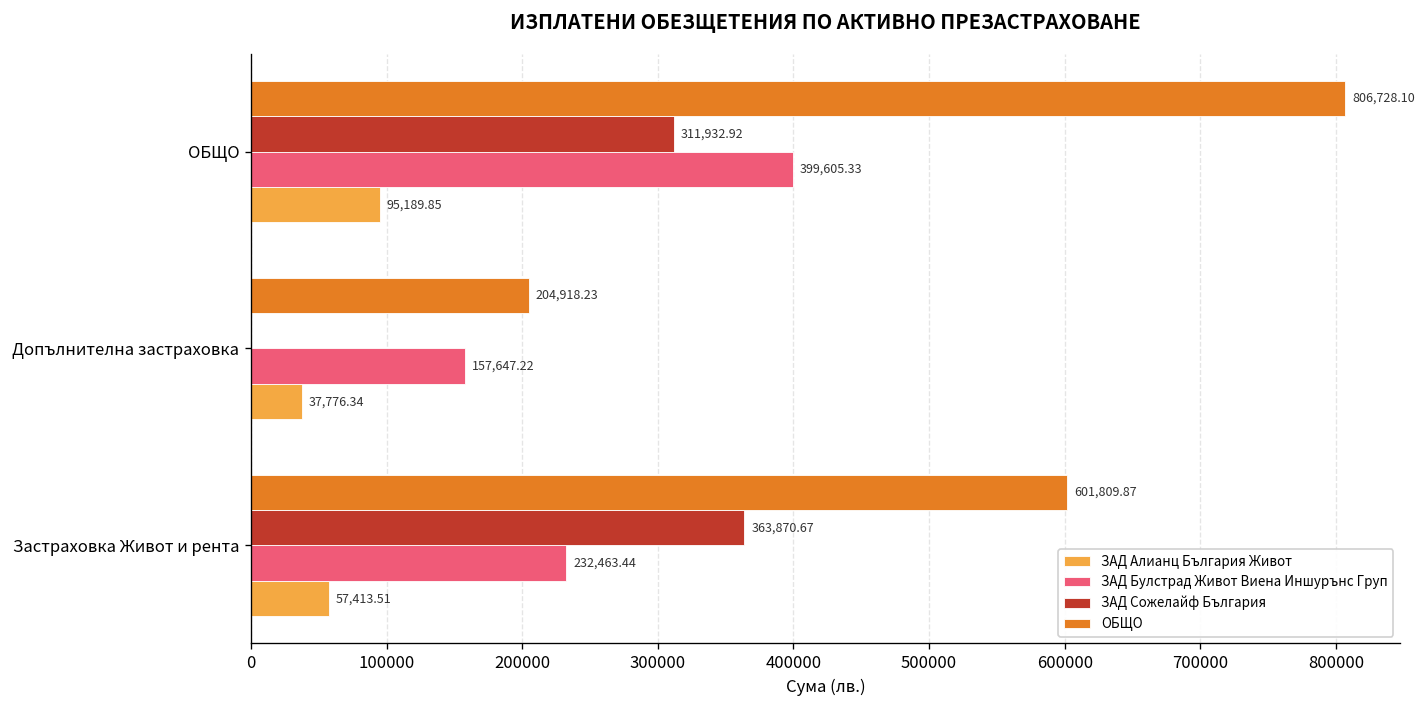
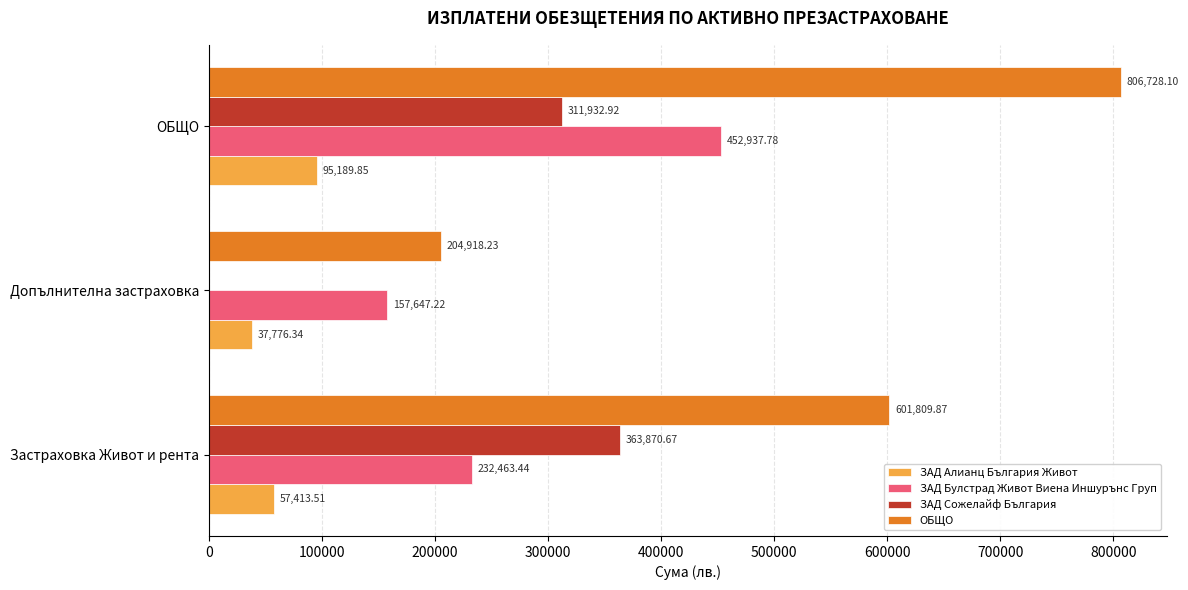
ЗАД Булстрад Живот Виена Иншурънс Груп, ОБЩО: 399,605.33 -> 452,937.78
